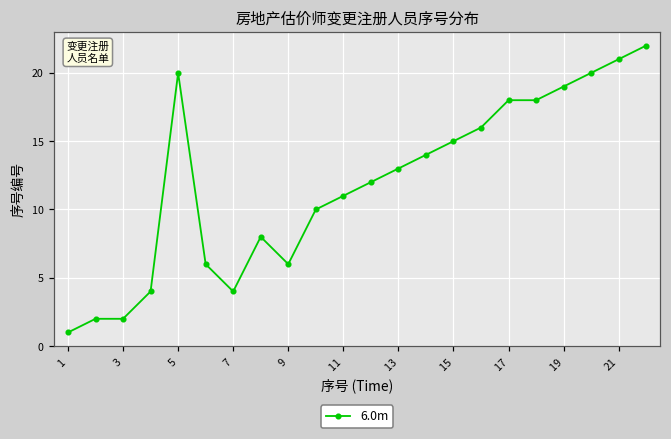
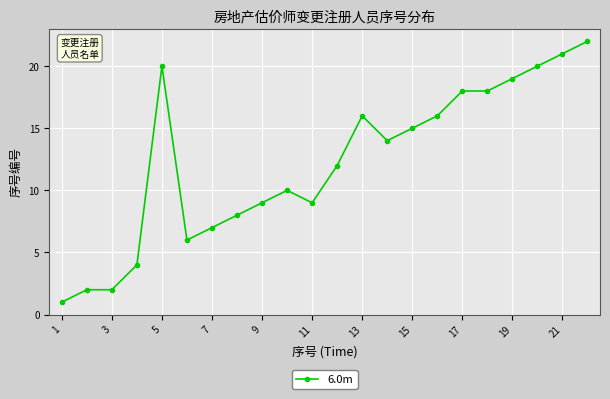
7: 4 -> 7
9: 6 -> 9
11: 11 -> 9
13: 13 -> 16
